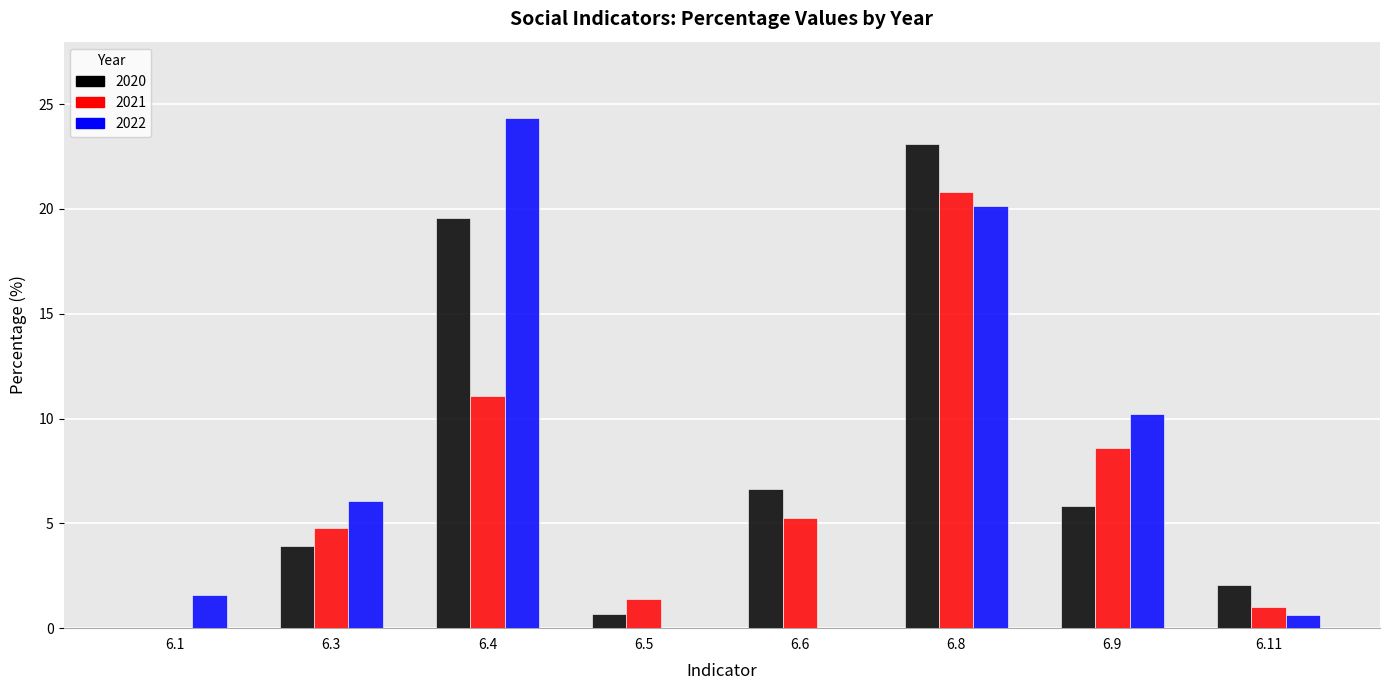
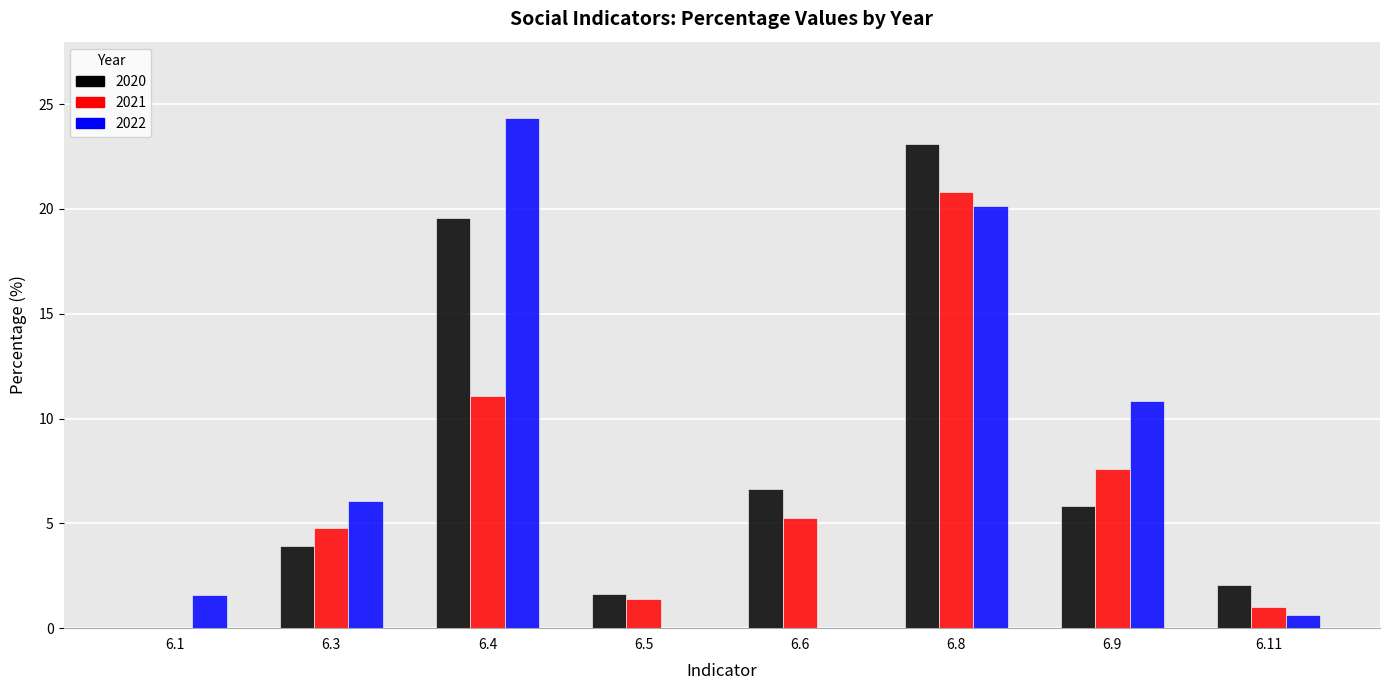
2020, 6.5: 0.7 -> 1.7
2021, 6.9: 8.6 -> 7.6
2022, 6.9: 10.2 -> 10.9
